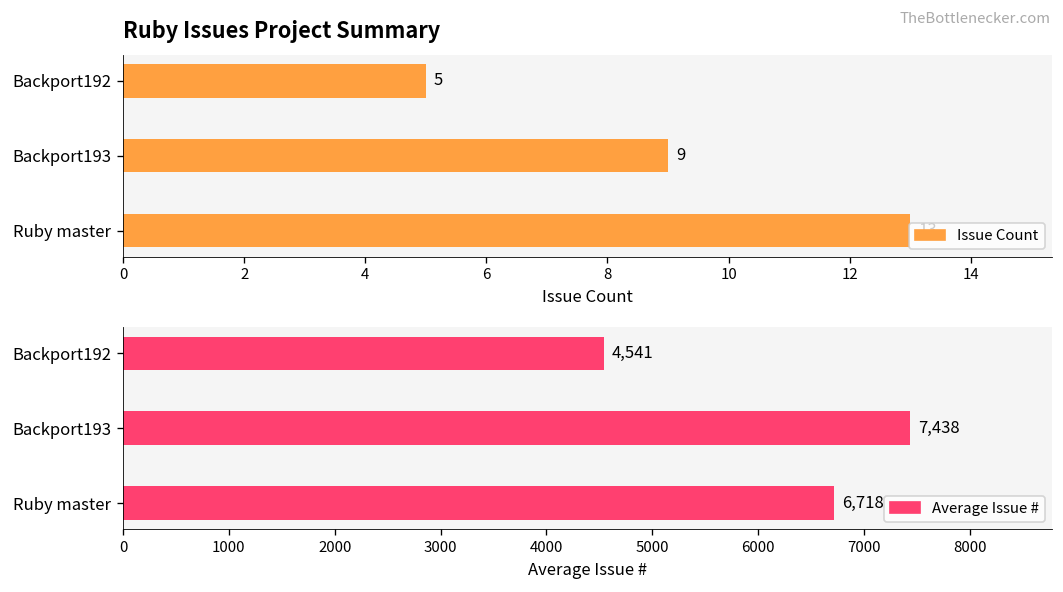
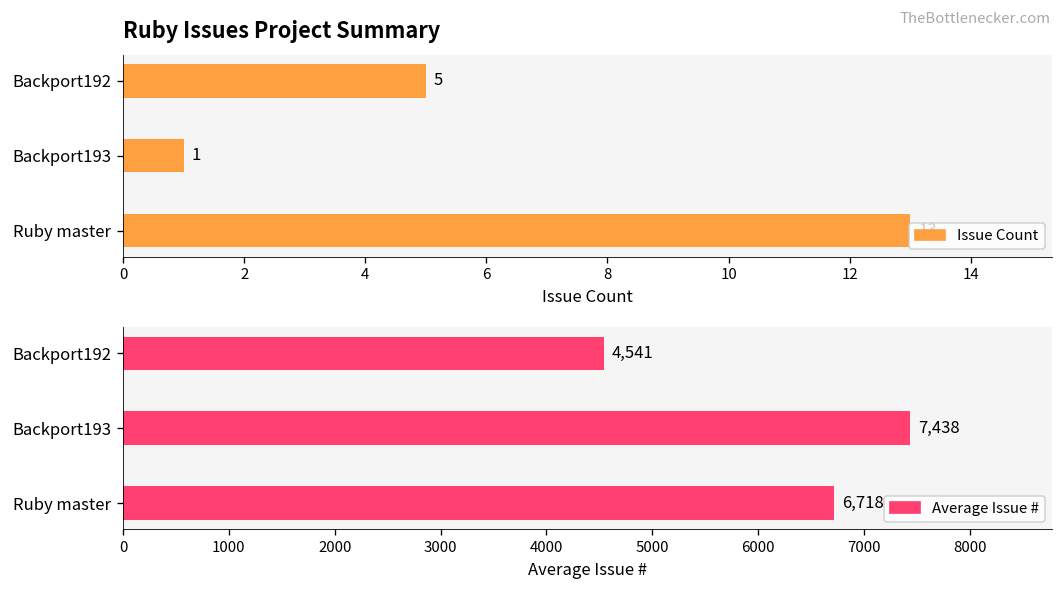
Ruby Issues Project Summary, Backport193: 9 -> 1
